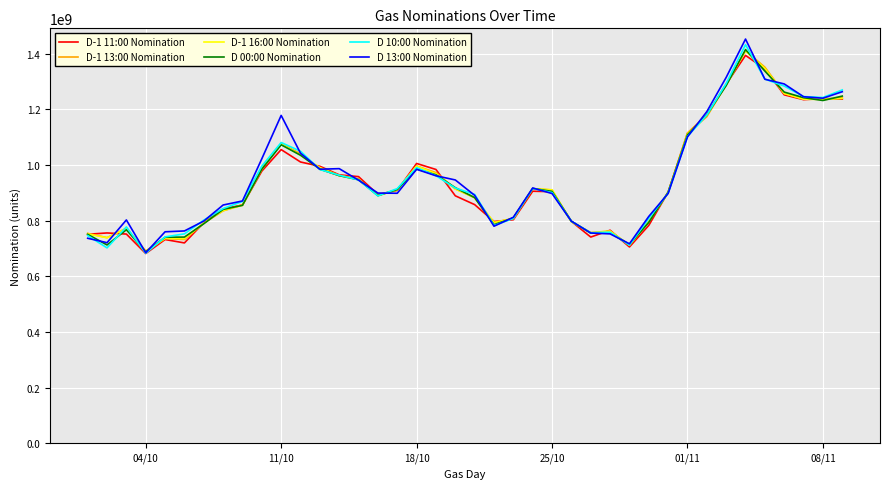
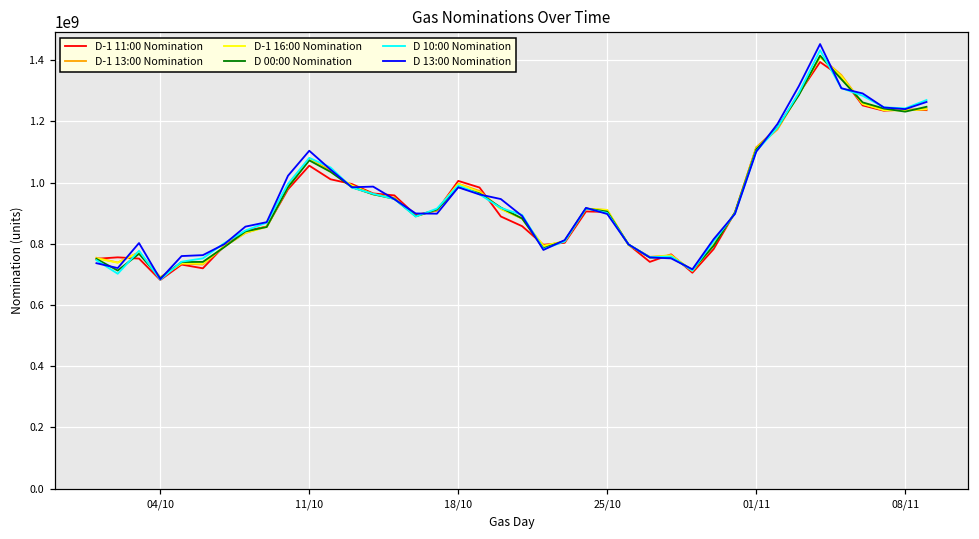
D 13:00 Nomination, 11/10: 1180000000 -> 1100000000
